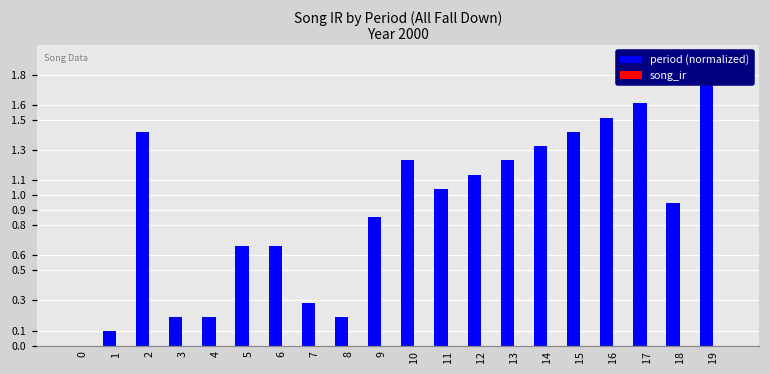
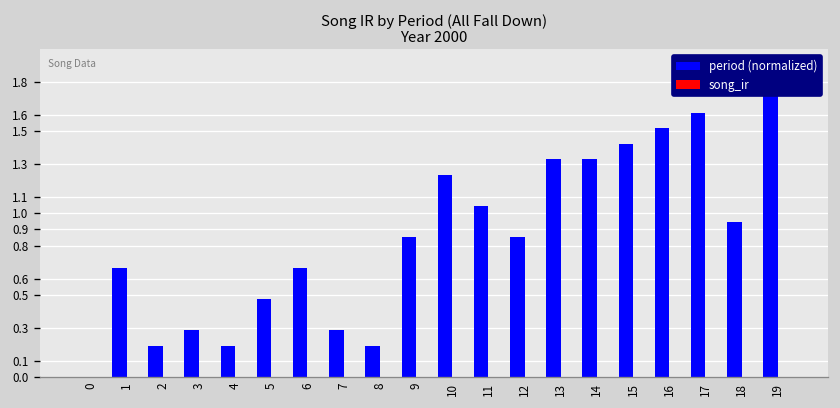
period (normalized), 1: 0.09 -> 0.66
period (normalized), 2: 1.42 -> 0.19
period (normalized), 3: 0.19 -> 0.28
period (normalized), 5: 0.66 -> 0.47
period (normalized), 12: 1.14 -> 0.85
period (normalized), 13: 1.23 -> 1.33
